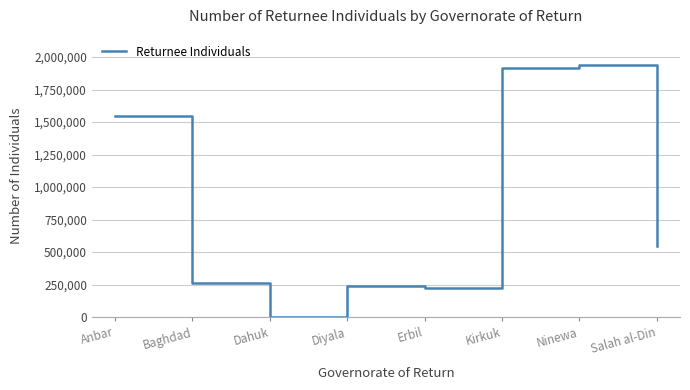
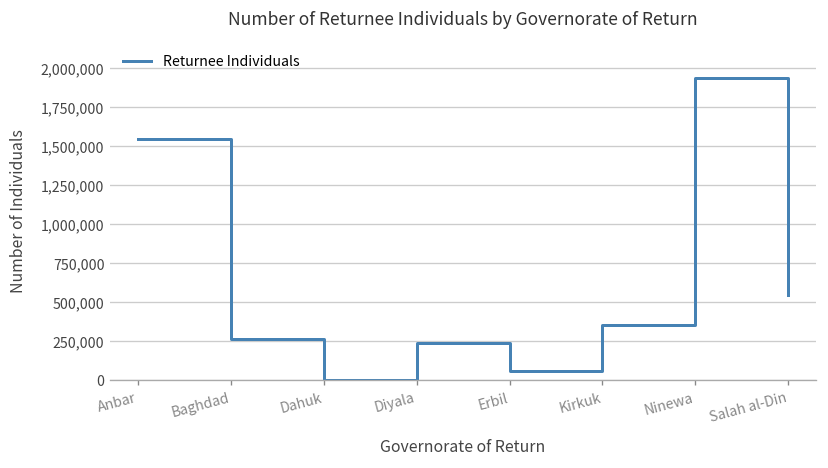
Erbil: 220,000 -> 60,000
Kirkuk: 1,920,000 -> 350,000
